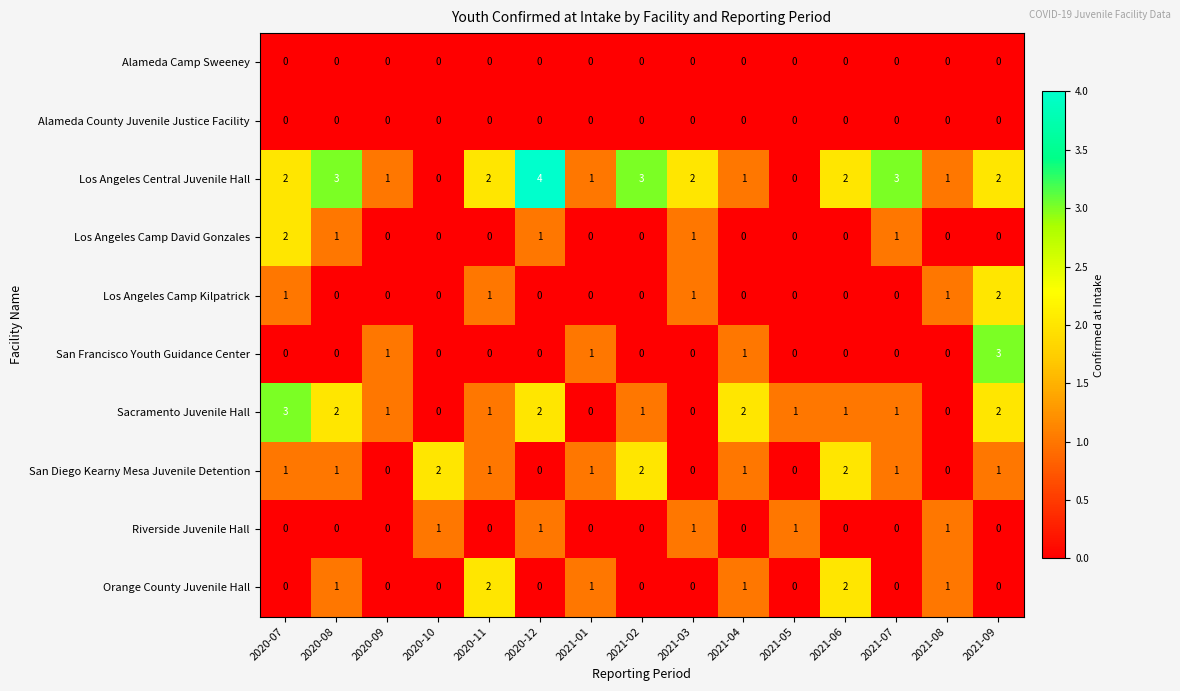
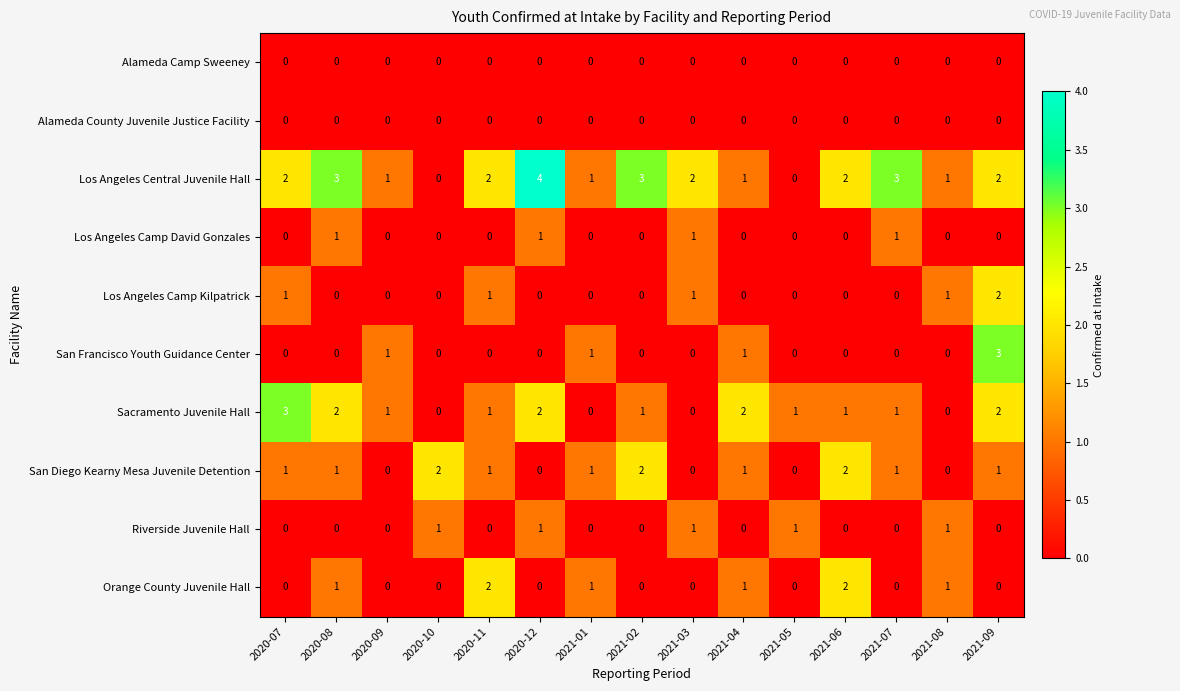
Los Angeles Camp David Gonzales, 2020-07: 2 -> 0
